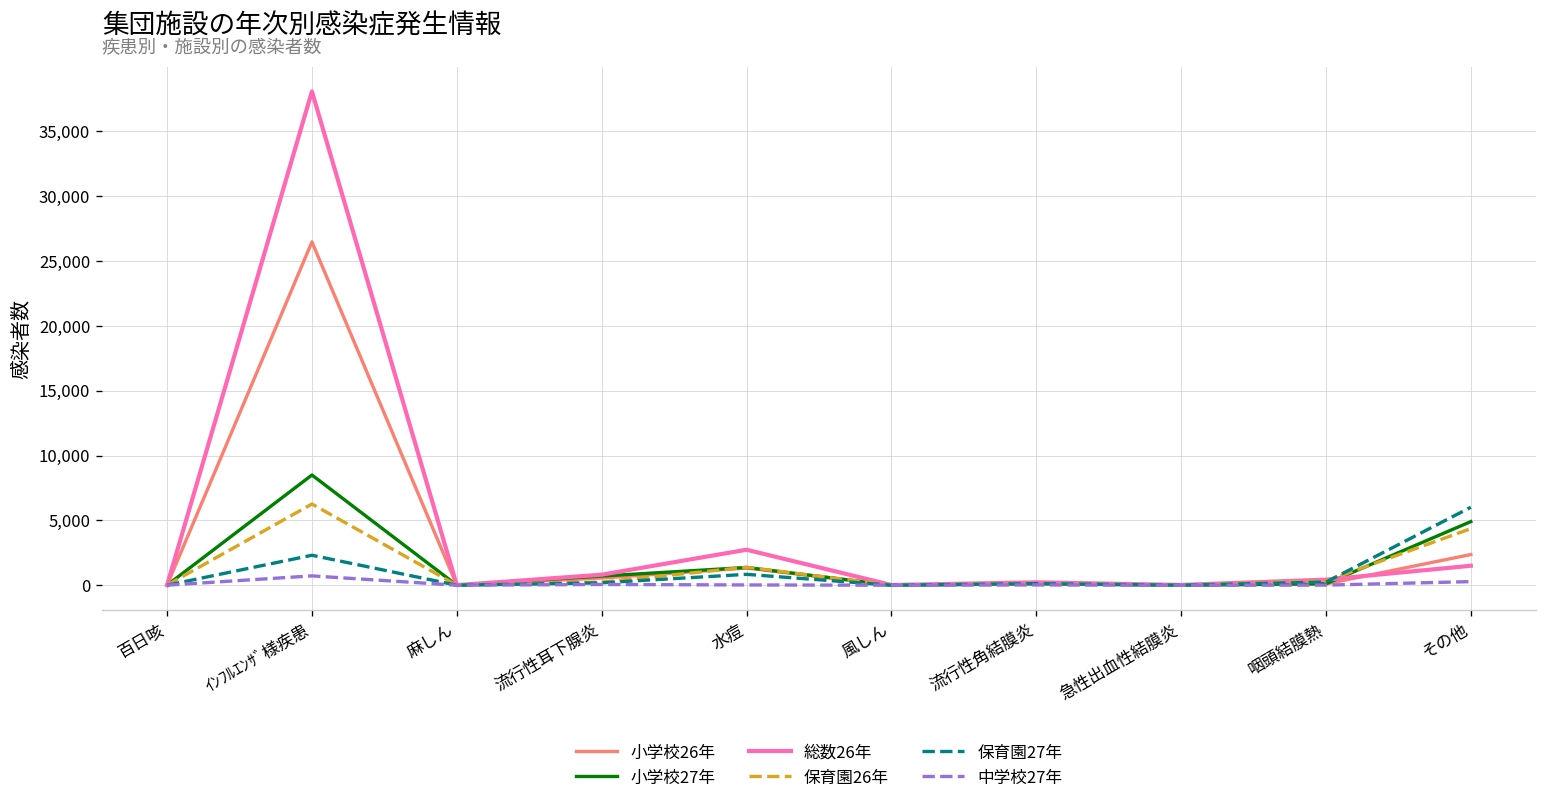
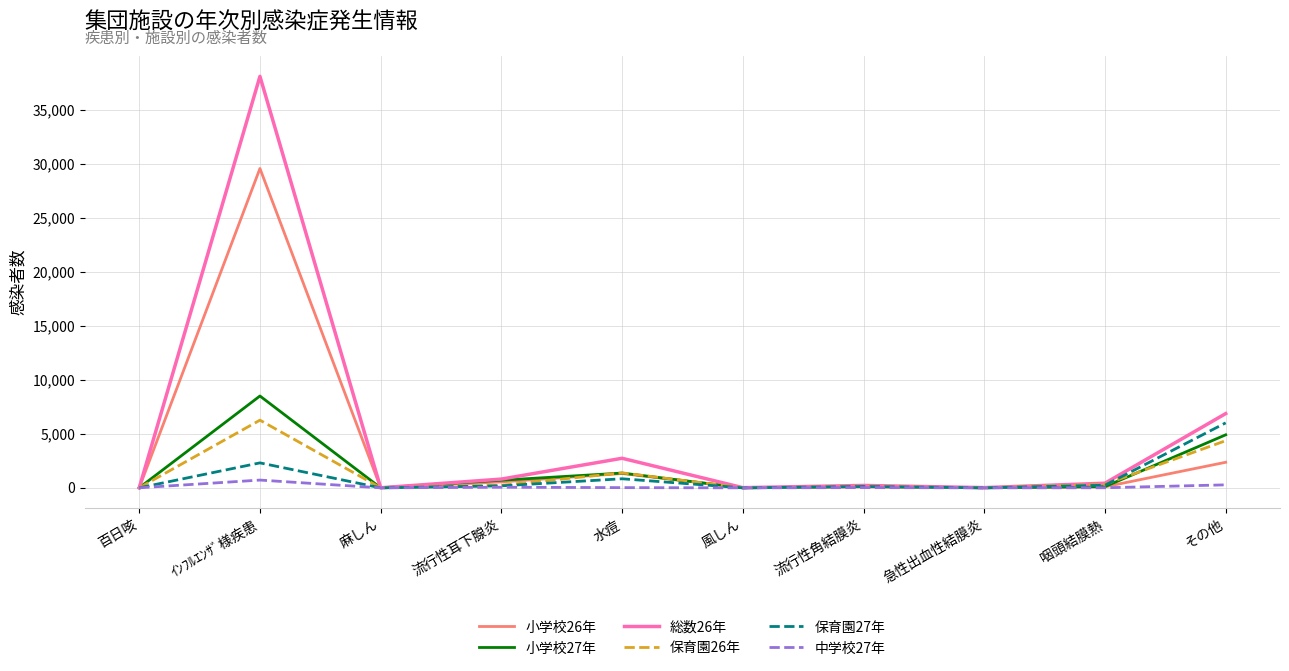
小学校26年, ｲﾝﾌﾙｴﾝｻﾞ様疾患: 26,500 -> 29,600
総数26年, その他: 1,500 -> 6,900
